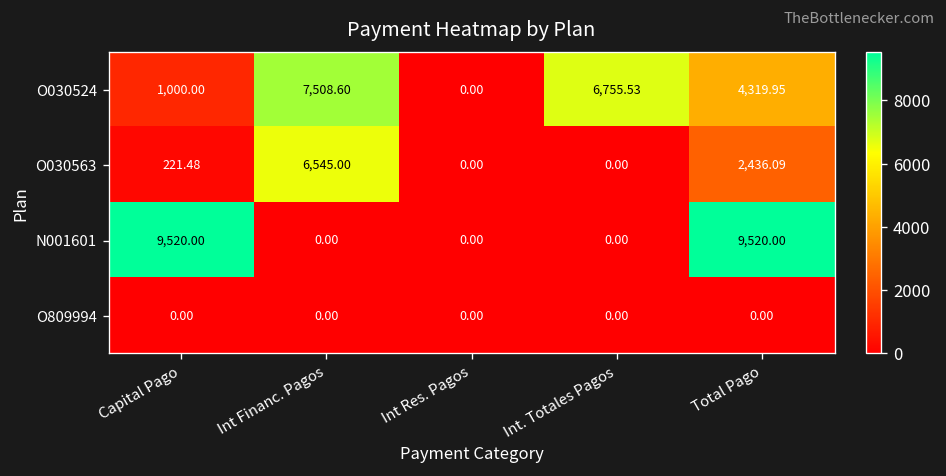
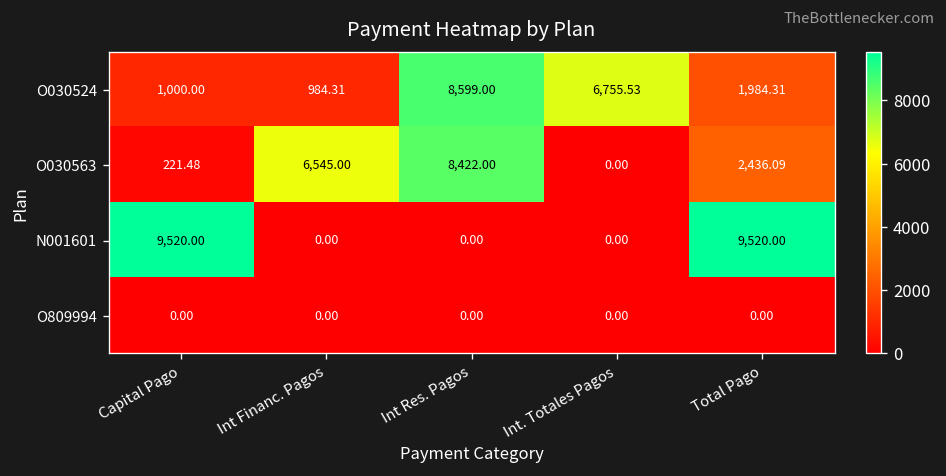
O030524, Int Financ. Pagos: 7,508.60 -> 984.31
O030524, Int Res. Pagos: 0.00 -> 8,599.00
O030524, Total Pago: 4,319.95 -> 1,984.31
O030563, Int Res. Pagos: 0.00 -> 8,422.00
